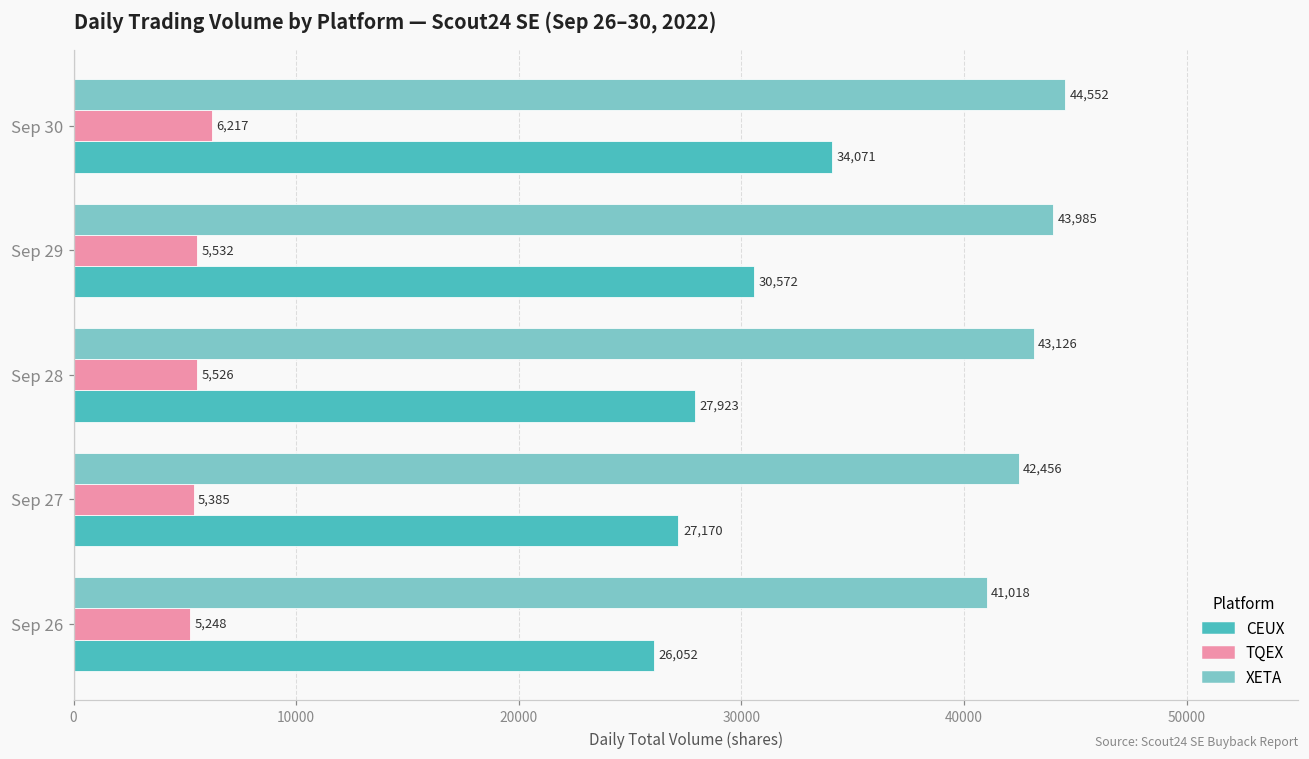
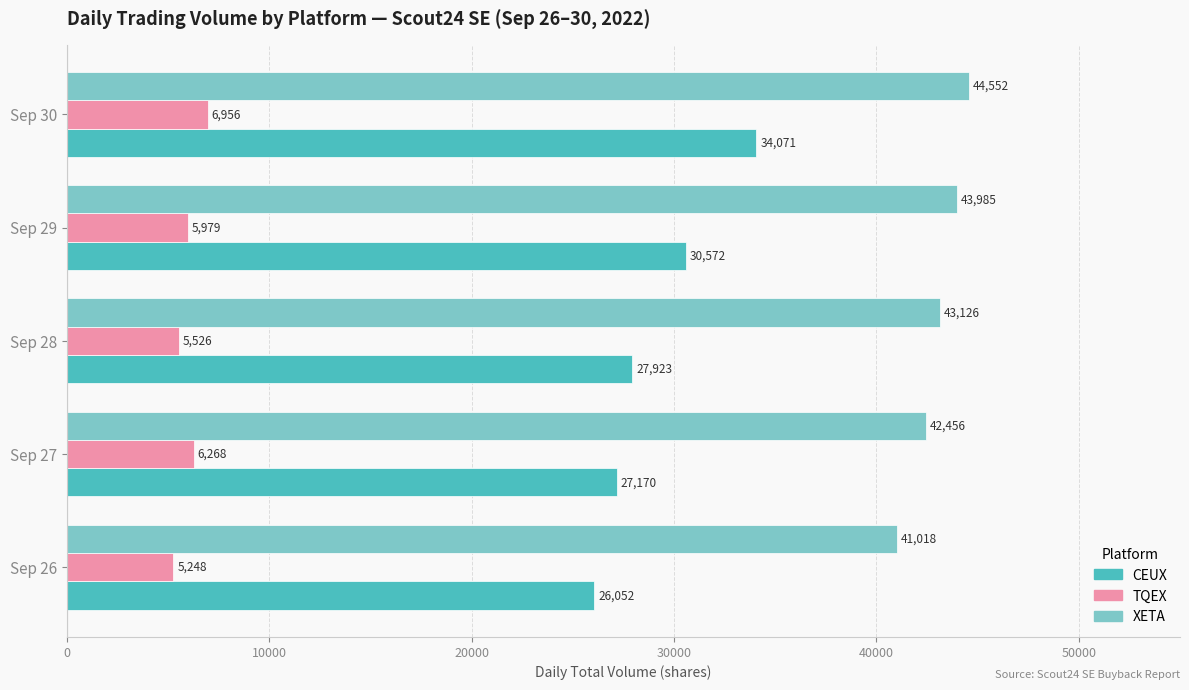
TQEX, Sep 30: 6,217 -> 6,956
TQEX, Sep 29: 5,532 -> 5,979
TQEX, Sep 27: 5,385 -> 6,268
